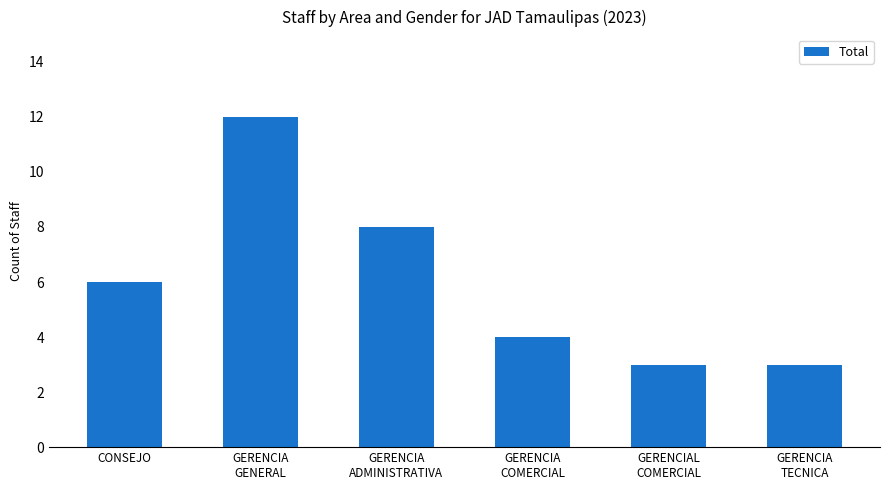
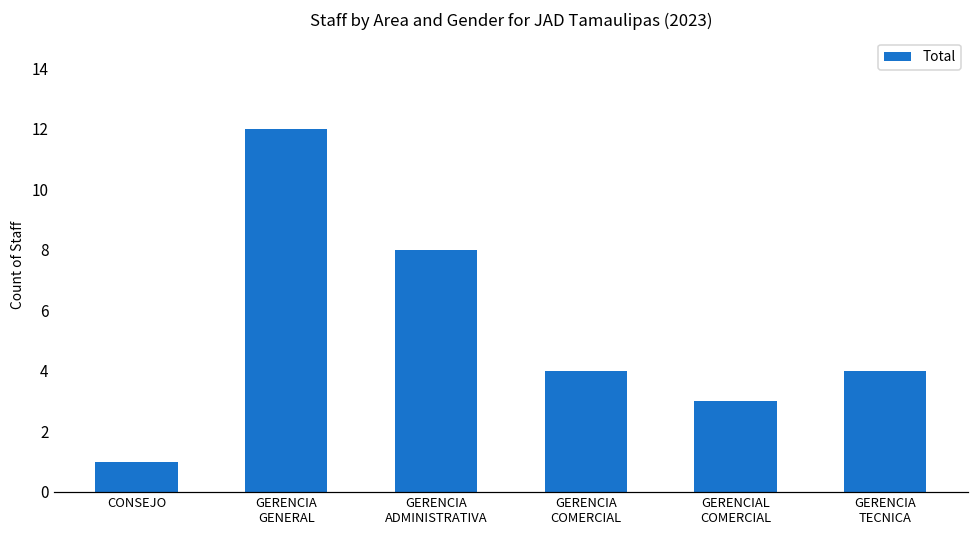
CONSEJO: 6 -> 1
GERENCIA TECNICA: 3 -> 4
